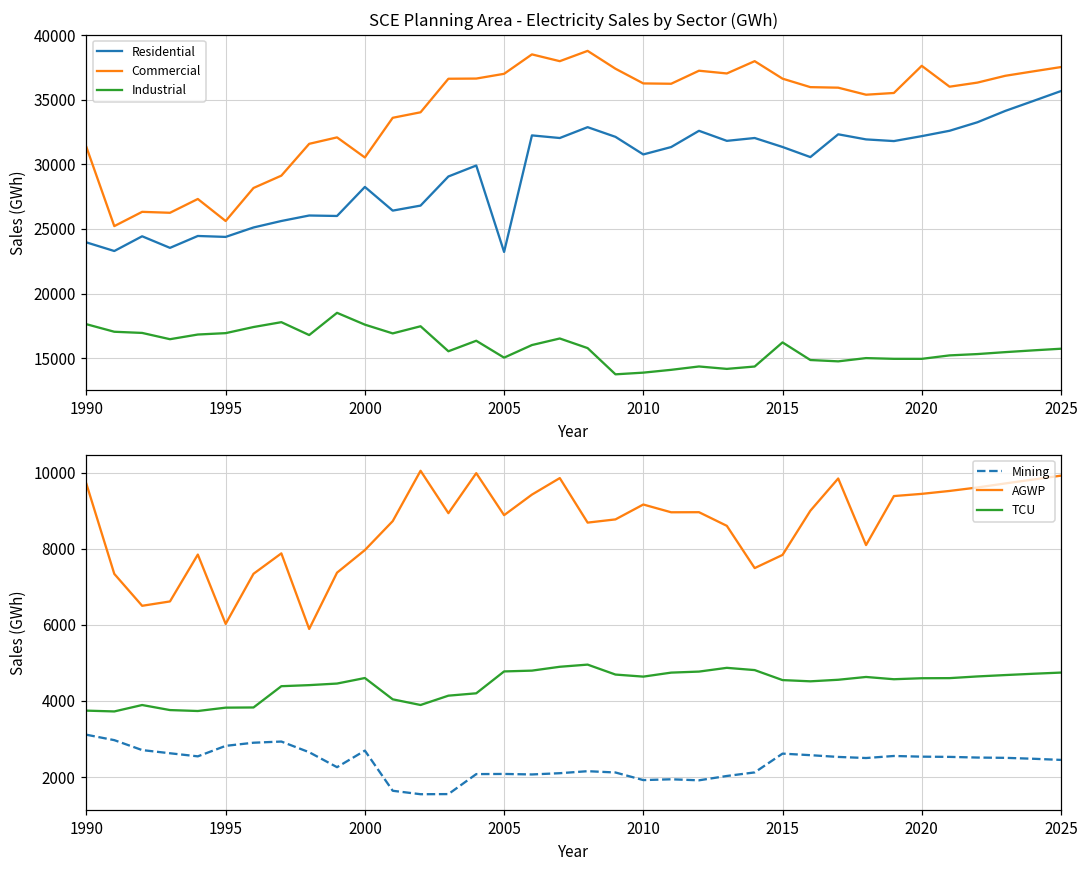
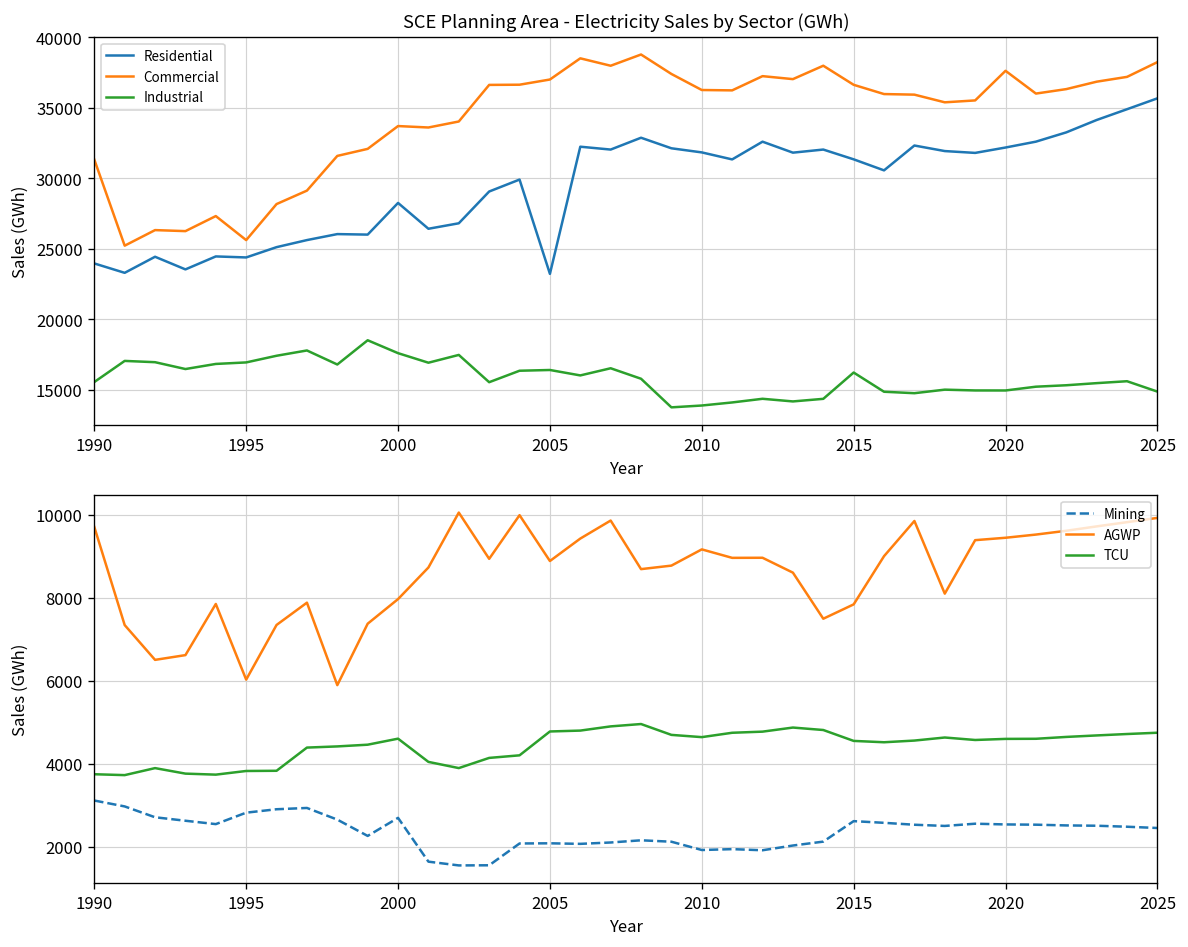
SCE Planning Area - Electricity Sales by Sector (GWh), Industrial, 1990: 17600 -> 15600
SCE Planning Area - Electricity Sales by Sector (GWh), Commercial, 2000: 30500 -> 33700
SCE Planning Area - Electricity Sales by Sector (GWh), Industrial, 2005: 15000 -> 16400
SCE Planning Area - Electricity Sales by Sector (GWh), Residential, 2010: 30800 -> 31800
SCE Planning Area - Electricity Sales by Sector (GWh), Commercial, 2025: 37500 -> 38200
SCE Planning Area - Electricity Sales by Sector (GWh), Industrial, 2025: 15700 -> 14900
